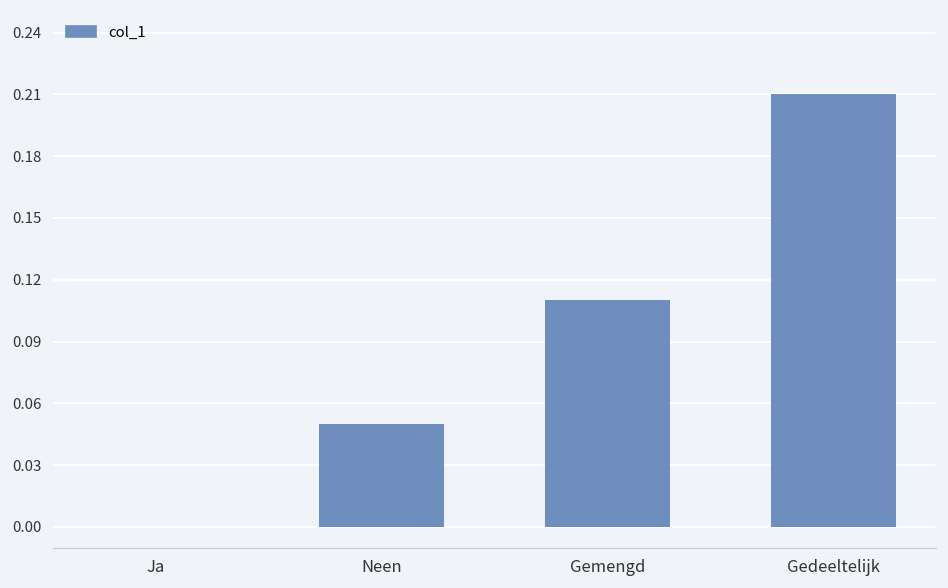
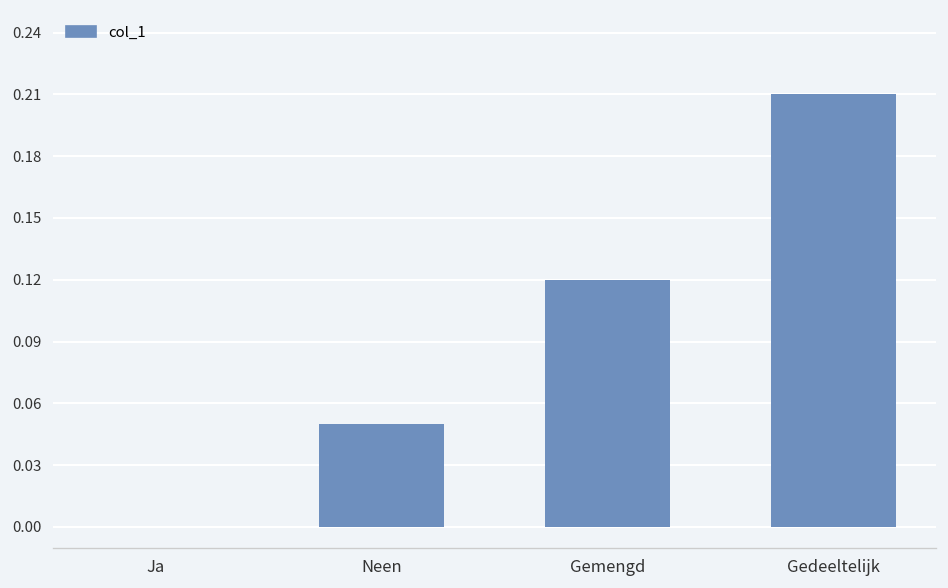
Gemengd: 0.11 -> 0.12
